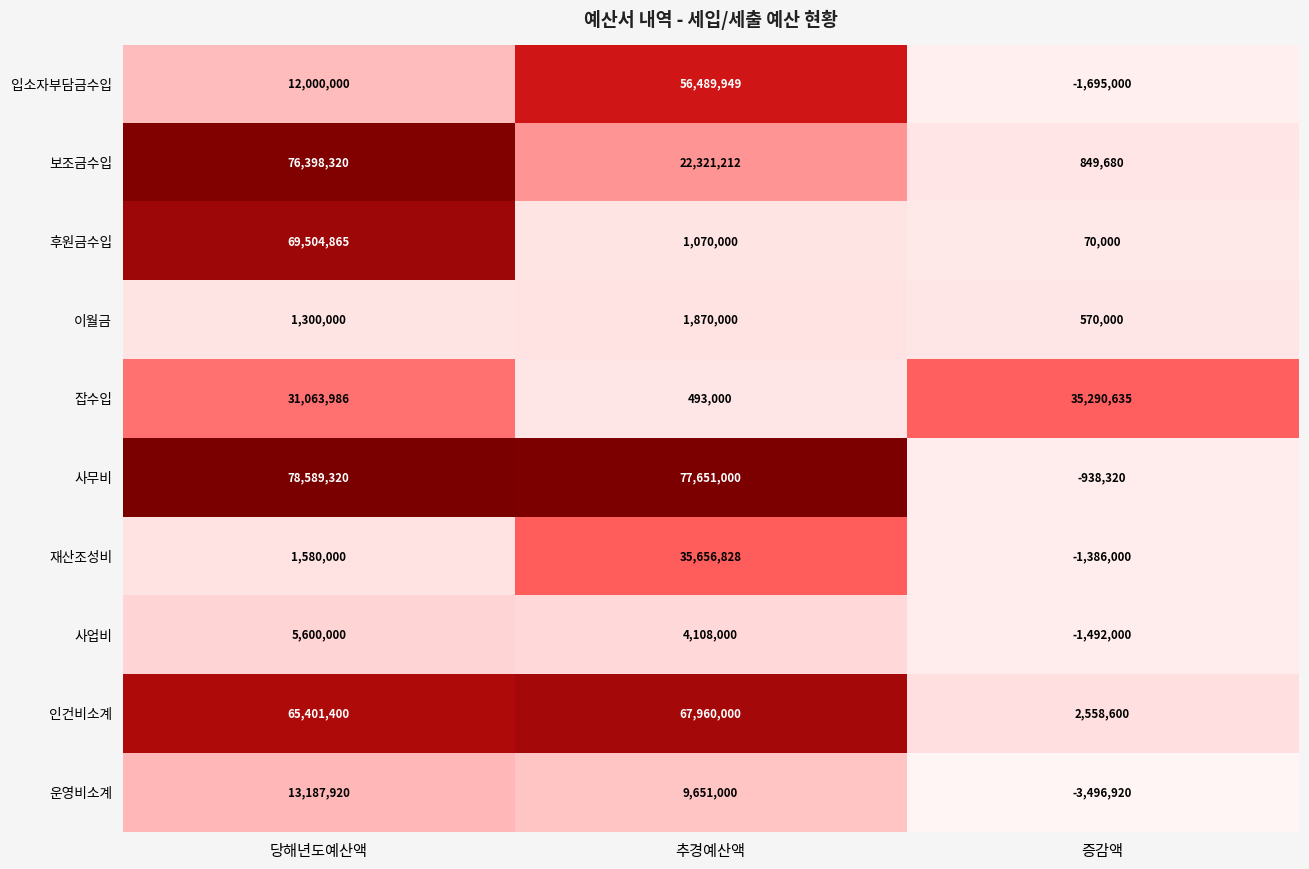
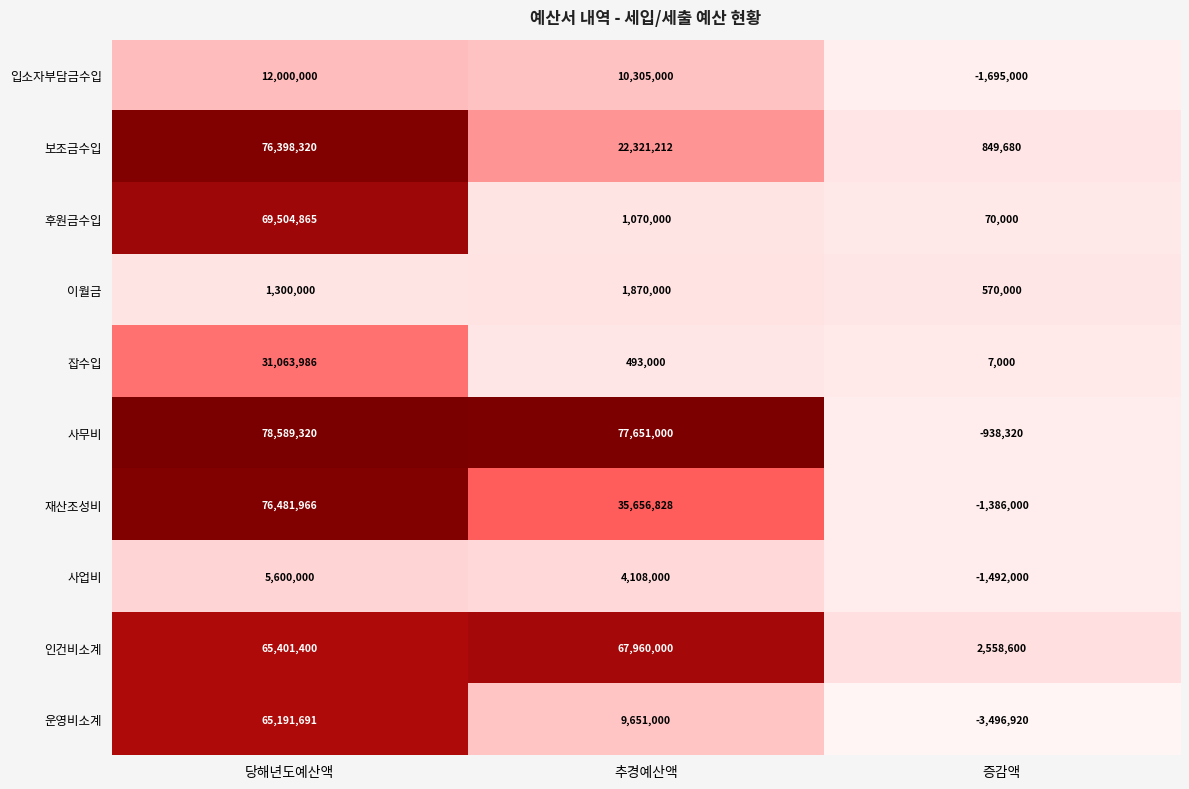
입소자부담금수입, 추경예산액: 56,489,949 -> 10,305,000
잡수입, 증감액: 35,290,635 -> 7,000
재산조성비, 당해년도예산액: 1,580,000 -> 76,481,966
운영비소계, 당해년도예산액: 13,187,920 -> 65,191,691
